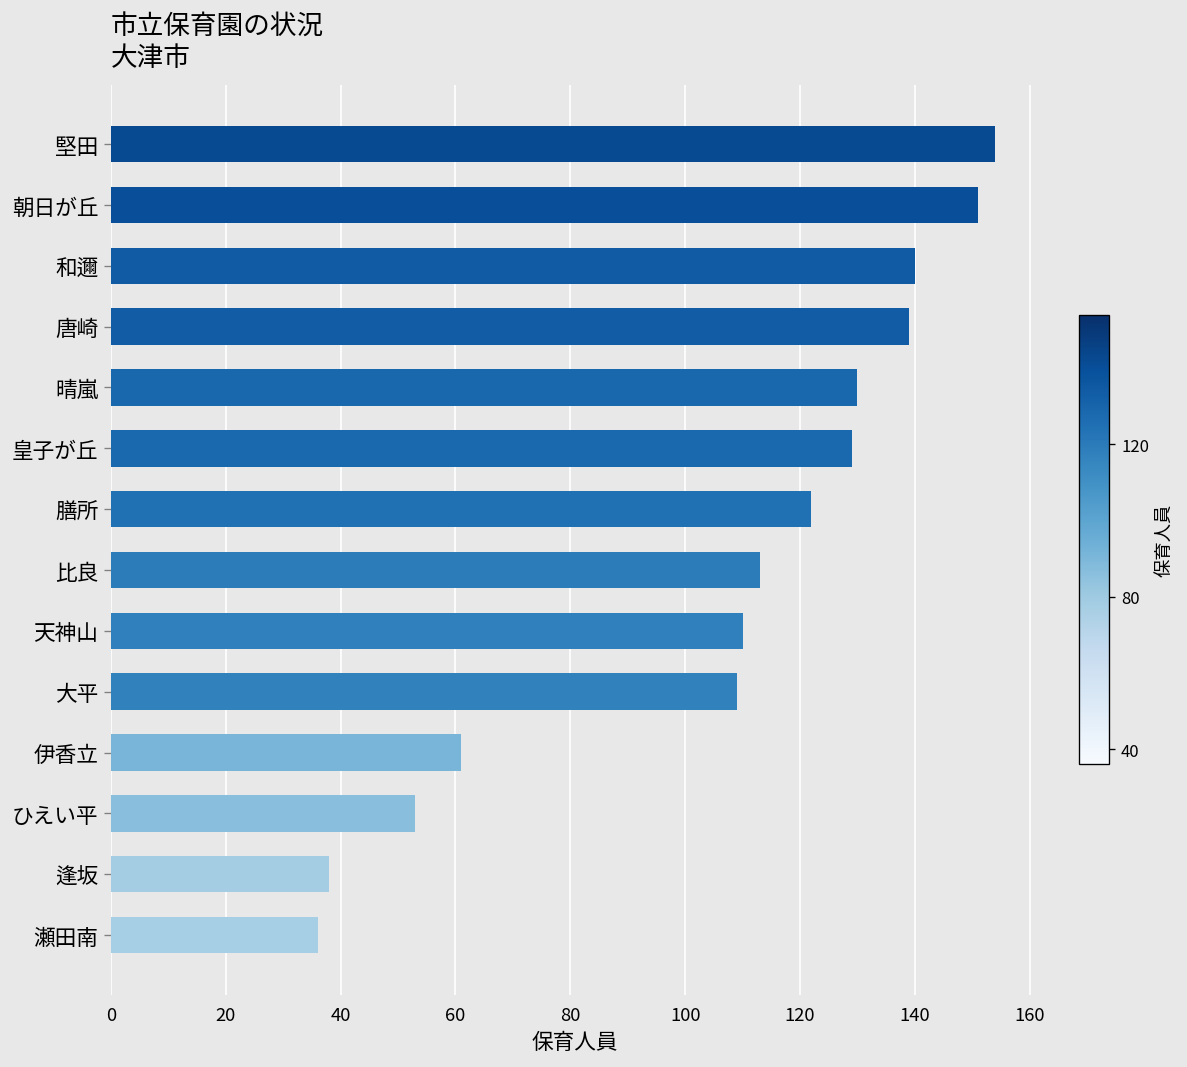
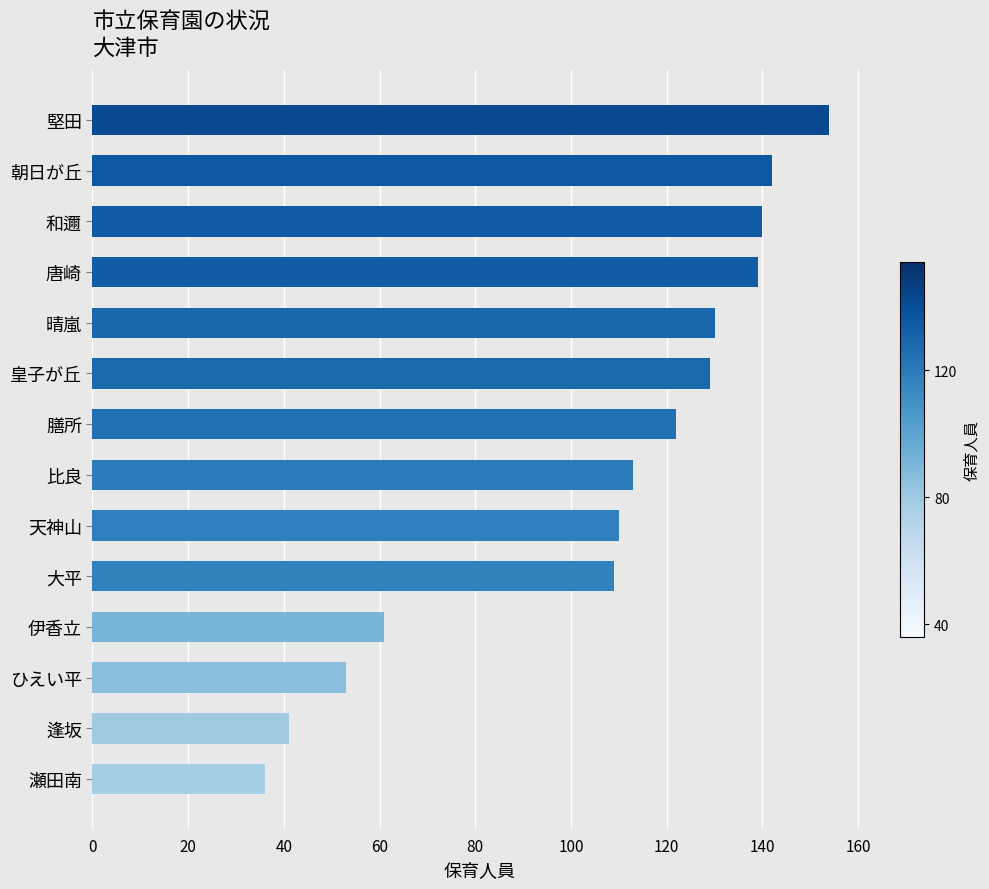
朝日が丘: 151 -> 142
逢坂: 38 -> 41
